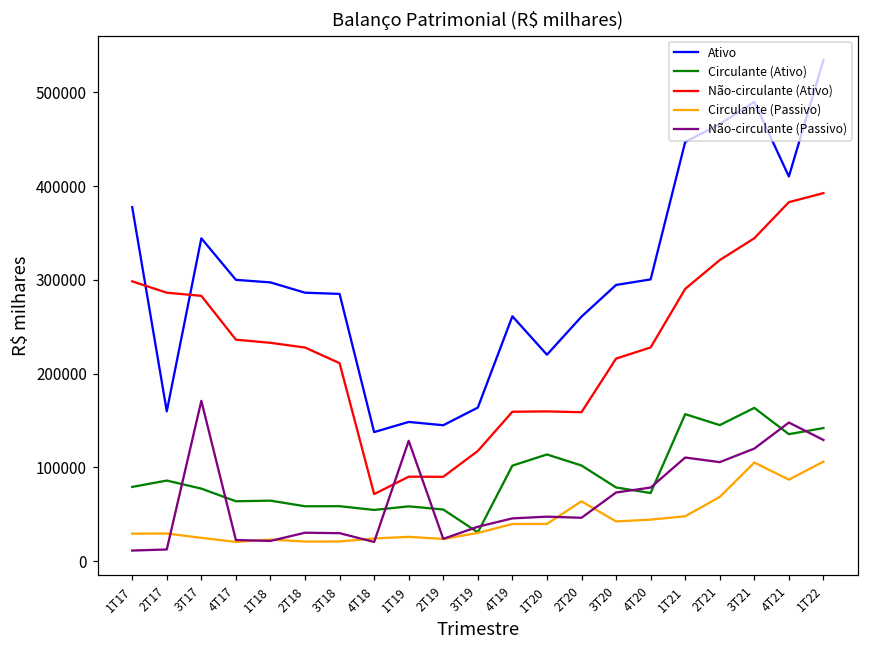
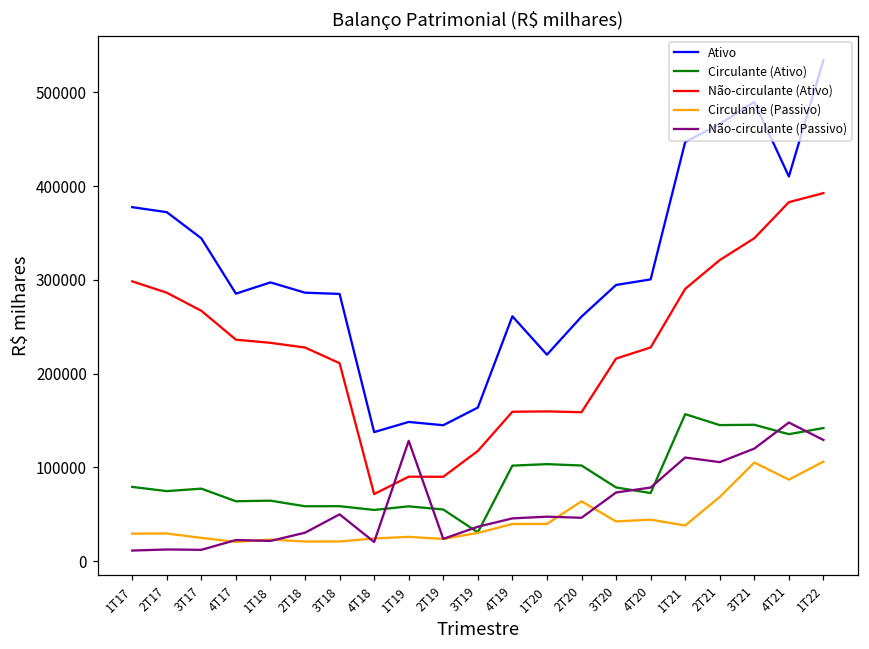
Ativo, 2T17: 160000 -> 370000
Circulante (Ativo), 2T17: 90000 -> 70000
Não-circulante (Ativo), 3T17: 280000 -> 270000
Não-circulante (Passivo), 3T17: 170000 -> 10000
Ativo, 4T17: 300000 -> 290000
Não-circulante (Passivo), 3T18: 30000 -> 50000
Circulante (Ativo), 1T20: 110000 -> 100000
Circulante (Passivo), 1T21: 50000 -> 40000
Circulante (Ativo), 3T21: 160000 -> 150000
